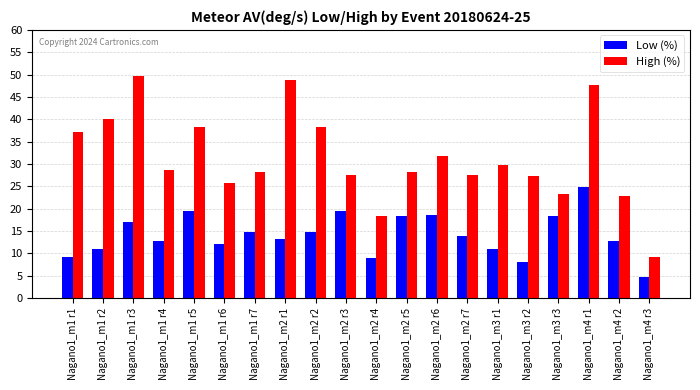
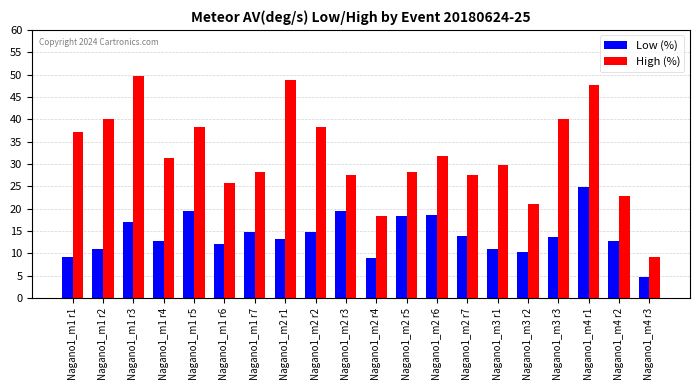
High (%), Nagano1_m1 r4: 29 -> 31
Low (%), Nagano1_m3 r2: 8 -> 10
High (%), Nagano1_m3 r2: 27 -> 21
Low (%), Nagano1_m3 r3: 18 -> 14
High (%), Nagano1_m3 r3: 23 -> 40
